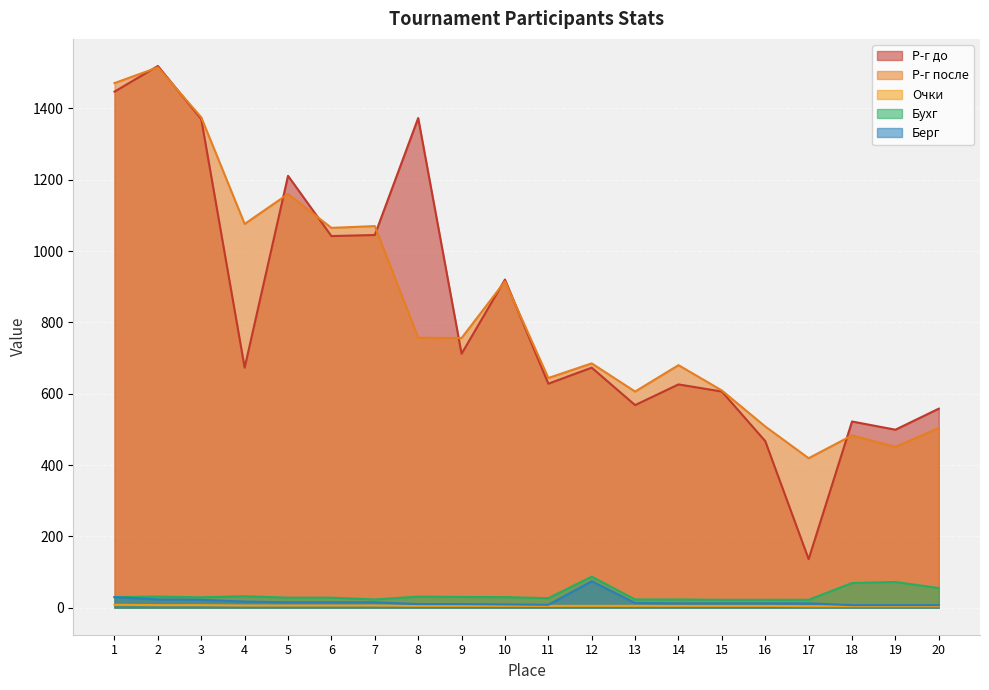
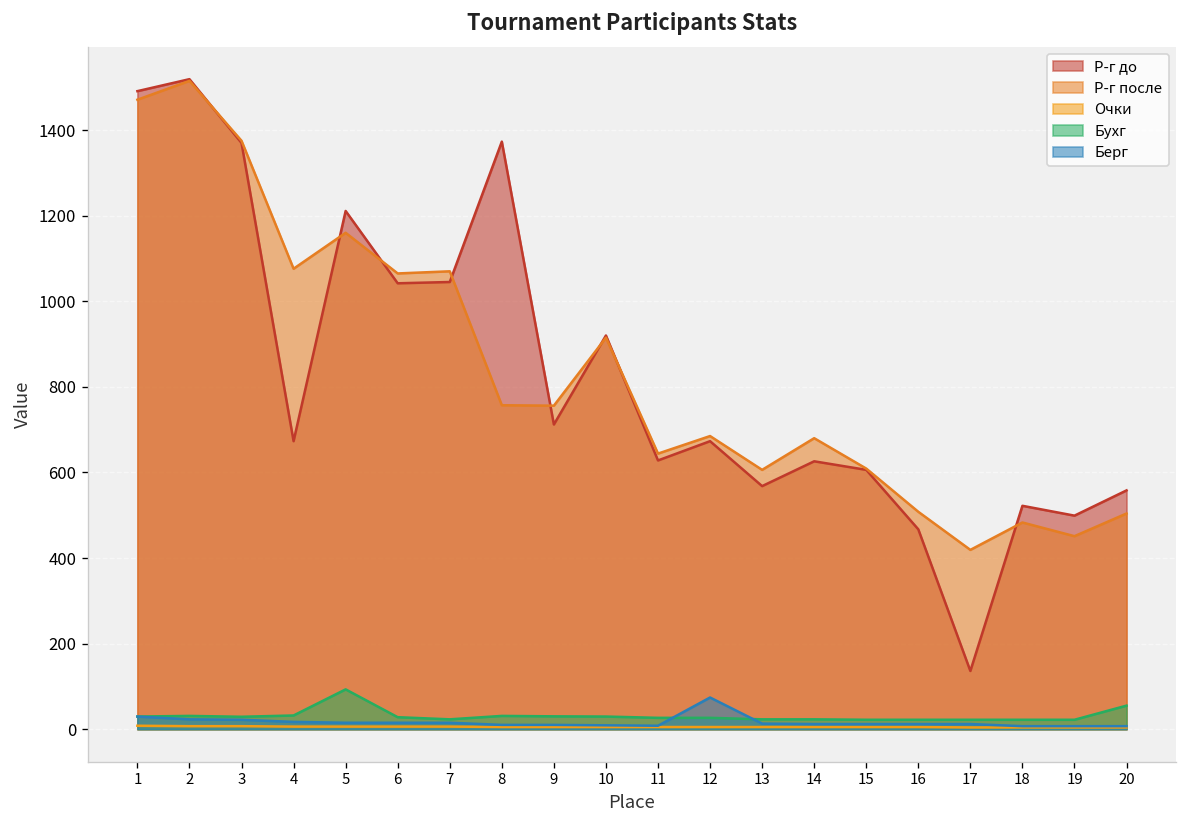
Р-г до, 1: 1450 -> 1490
Бухг, 5: 30 -> 90
Бухг, 12: 90 -> 30
Бухг, 18: 70 -> 20
Бухг, 19: 70 -> 20
